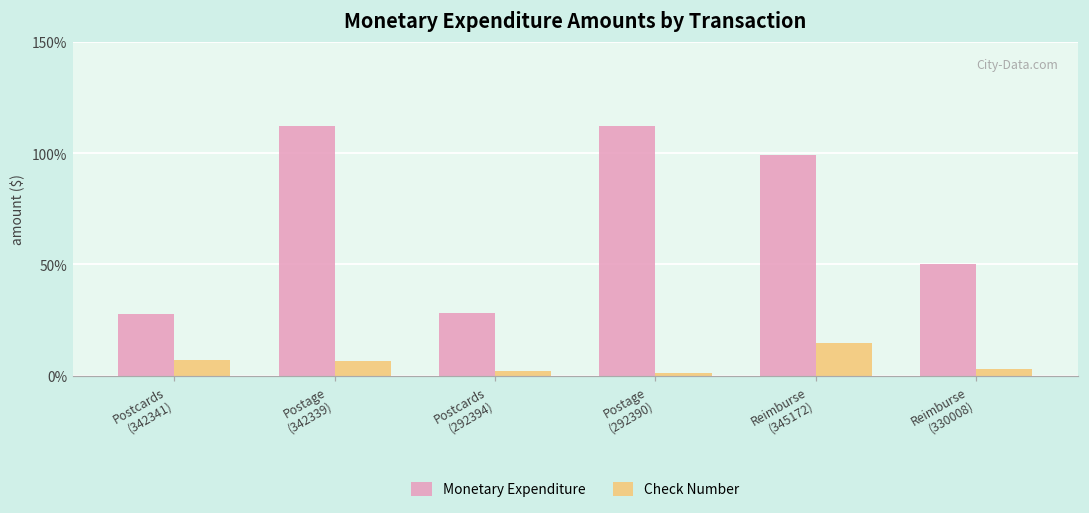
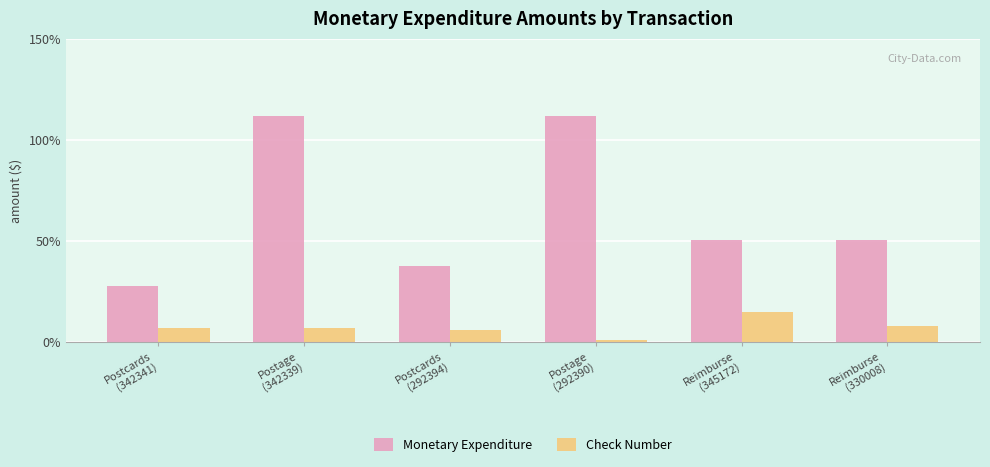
Monetary Expenditure, Postcards (292394): 28% -> 38%
Check Number, Postcards (292394): 2% -> 6%
Monetary Expenditure, Reimburse (345172): 99% -> 50%
Check Number, Reimburse (330008): 3% -> 8%
